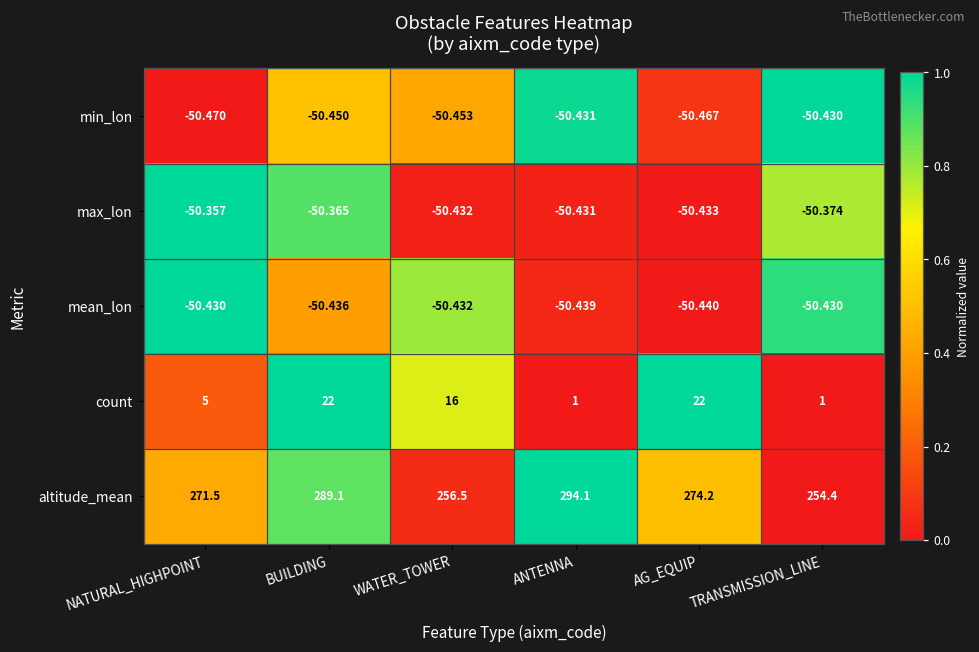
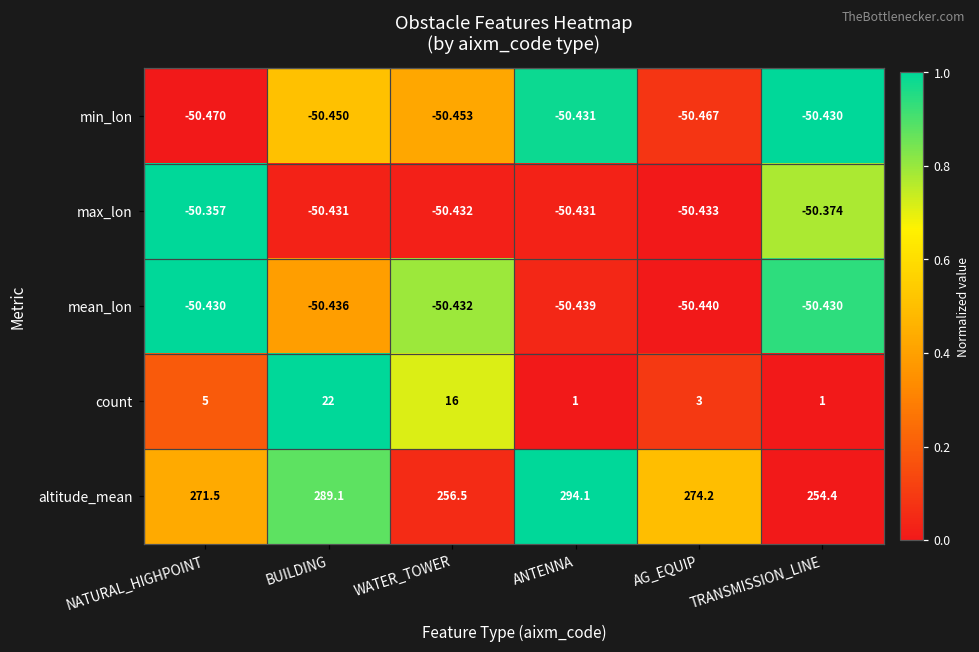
max_lon, BUILDING: -50.365 -> -50.431
count, AG_EQUIP: 22 -> 3
